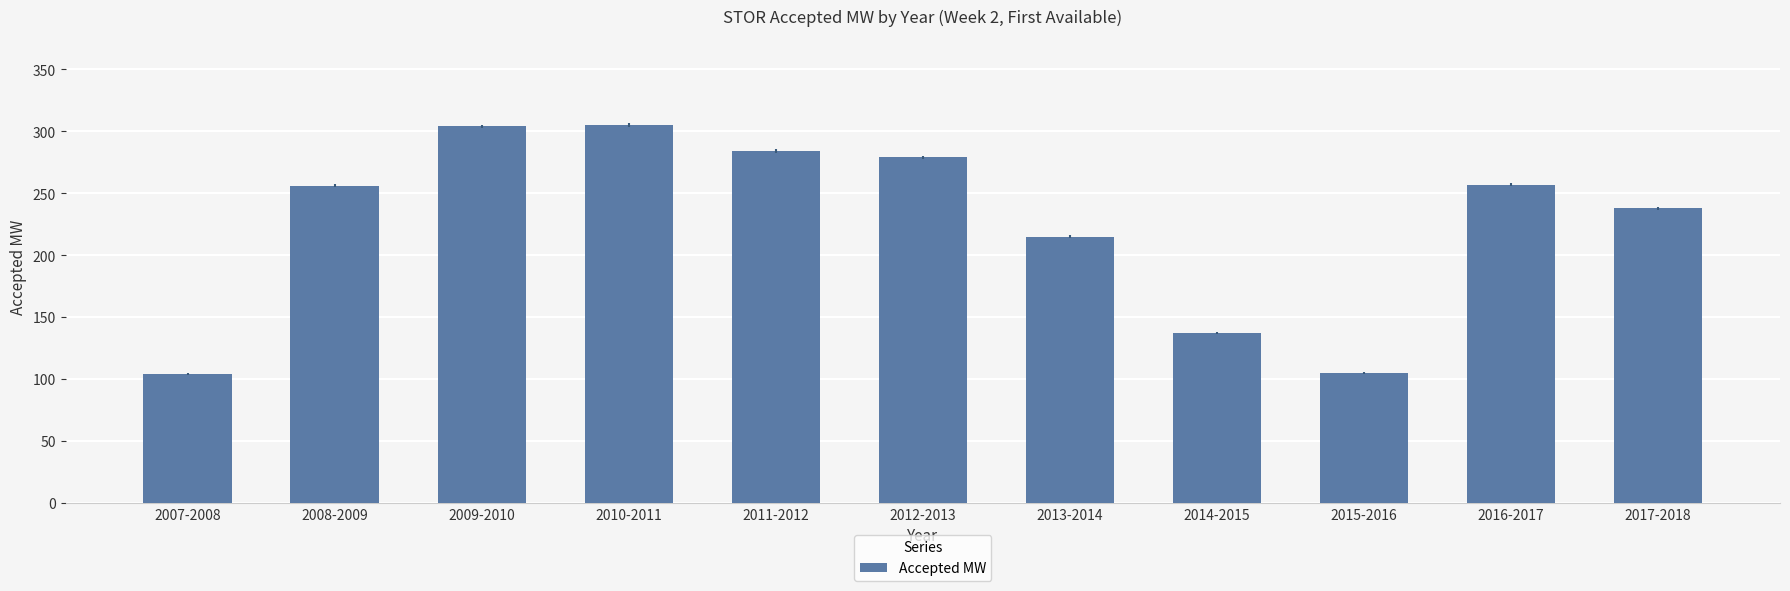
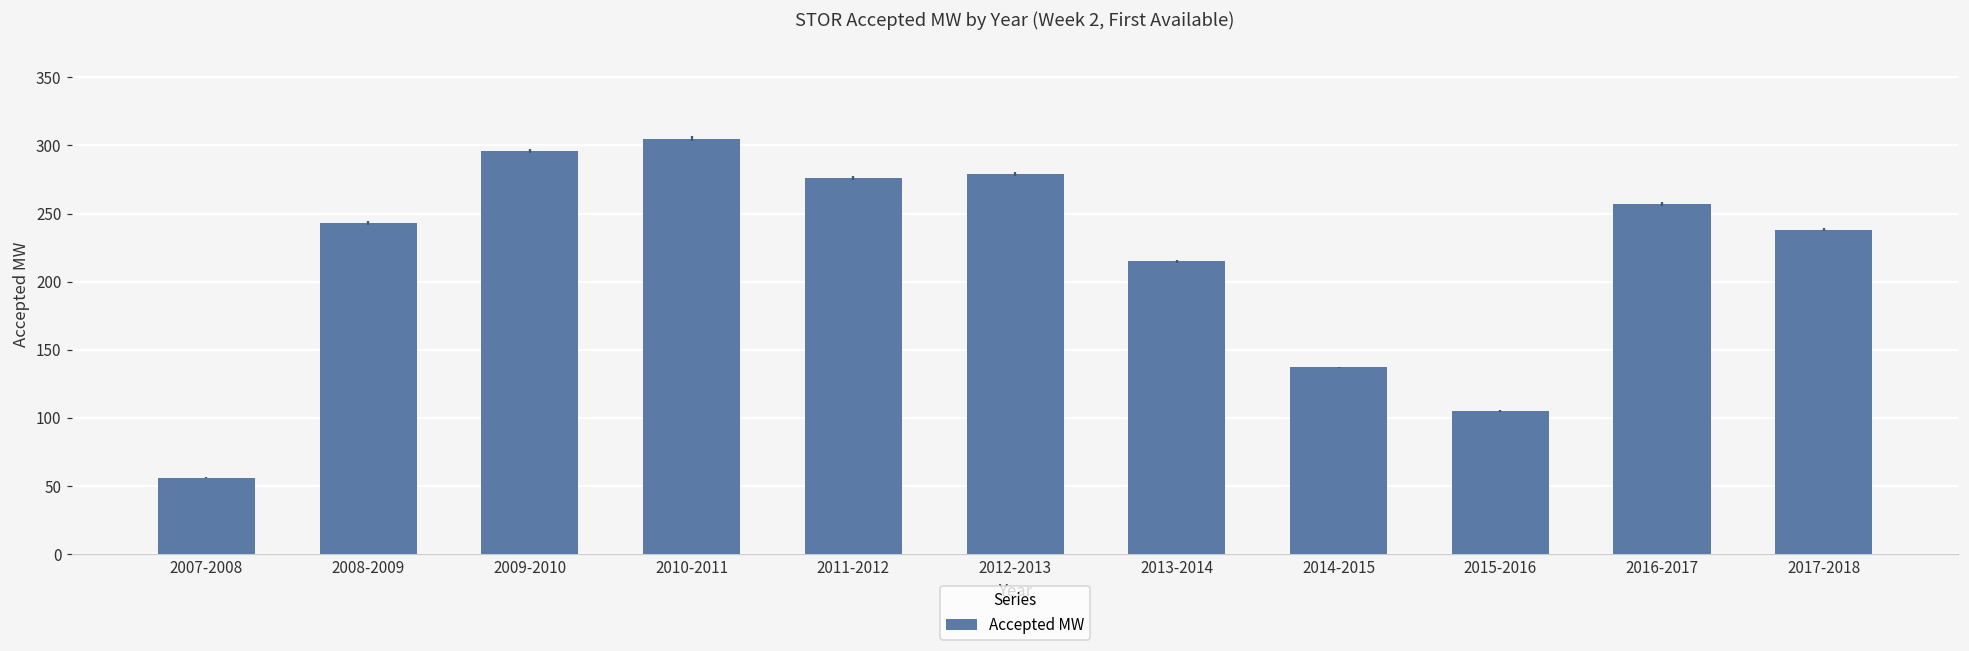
2007-2008: 104 -> 56
2008-2009: 256 -> 243
2009-2010: 304 -> 296
2011-2012: 284 -> 276
